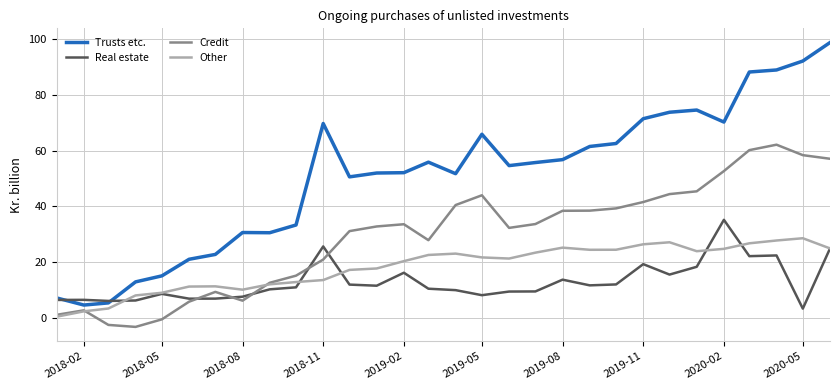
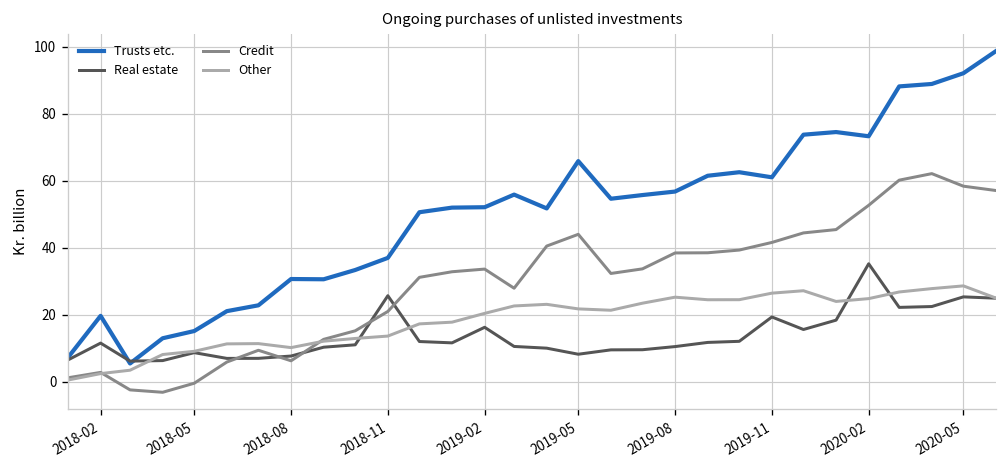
Trusts etc., 2018-02: 5 -> 20
Real estate, 2018-02: 7 -> 12
Trusts etc., 2018-11: 70 -> 37
Real estate, 2019-08: 14 -> 11
Trusts etc., 2019-11: 71 -> 61
Trusts etc., 2020-02: 70 -> 73
Real estate, 2020-05: 3 -> 25
